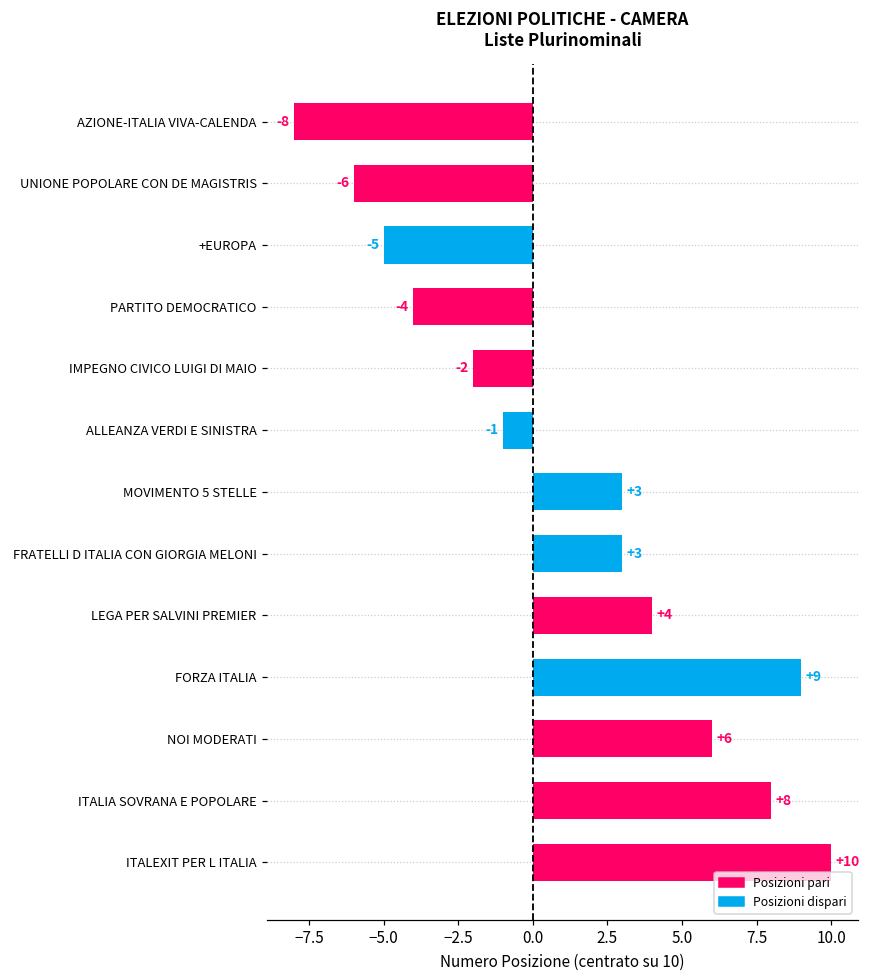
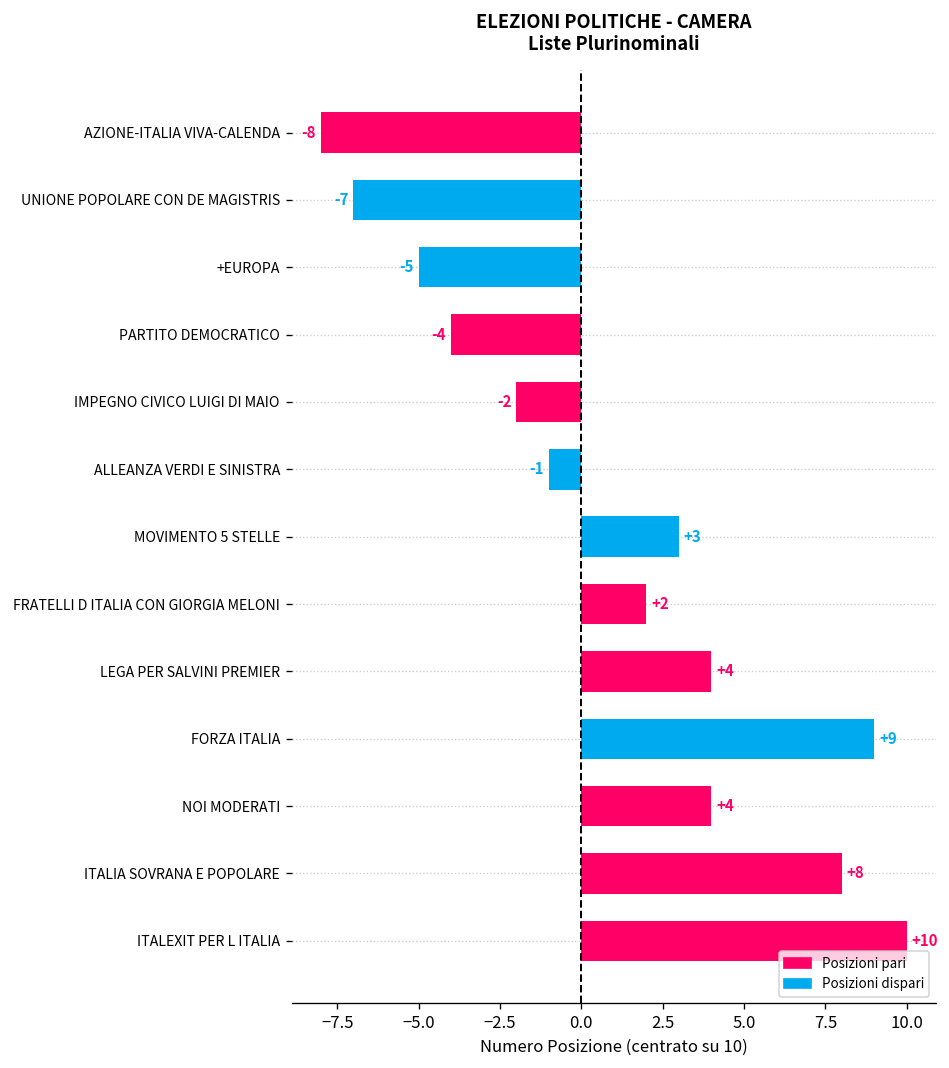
UNIONE POPOLARE CON DE MAGISTRIS: -6 -> -7
FRATELLI D ITALIA CON GIORGIA MELONI: +3 -> +2
NOI MODERATI: +6 -> +4
